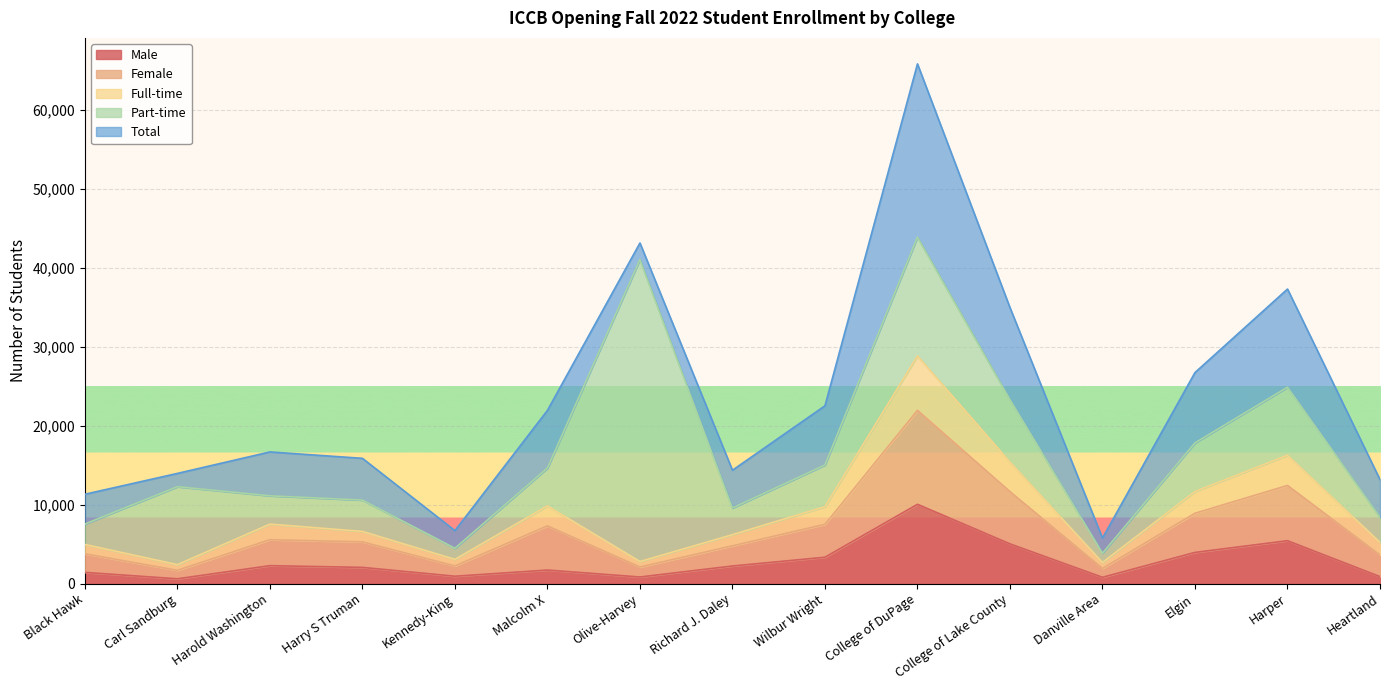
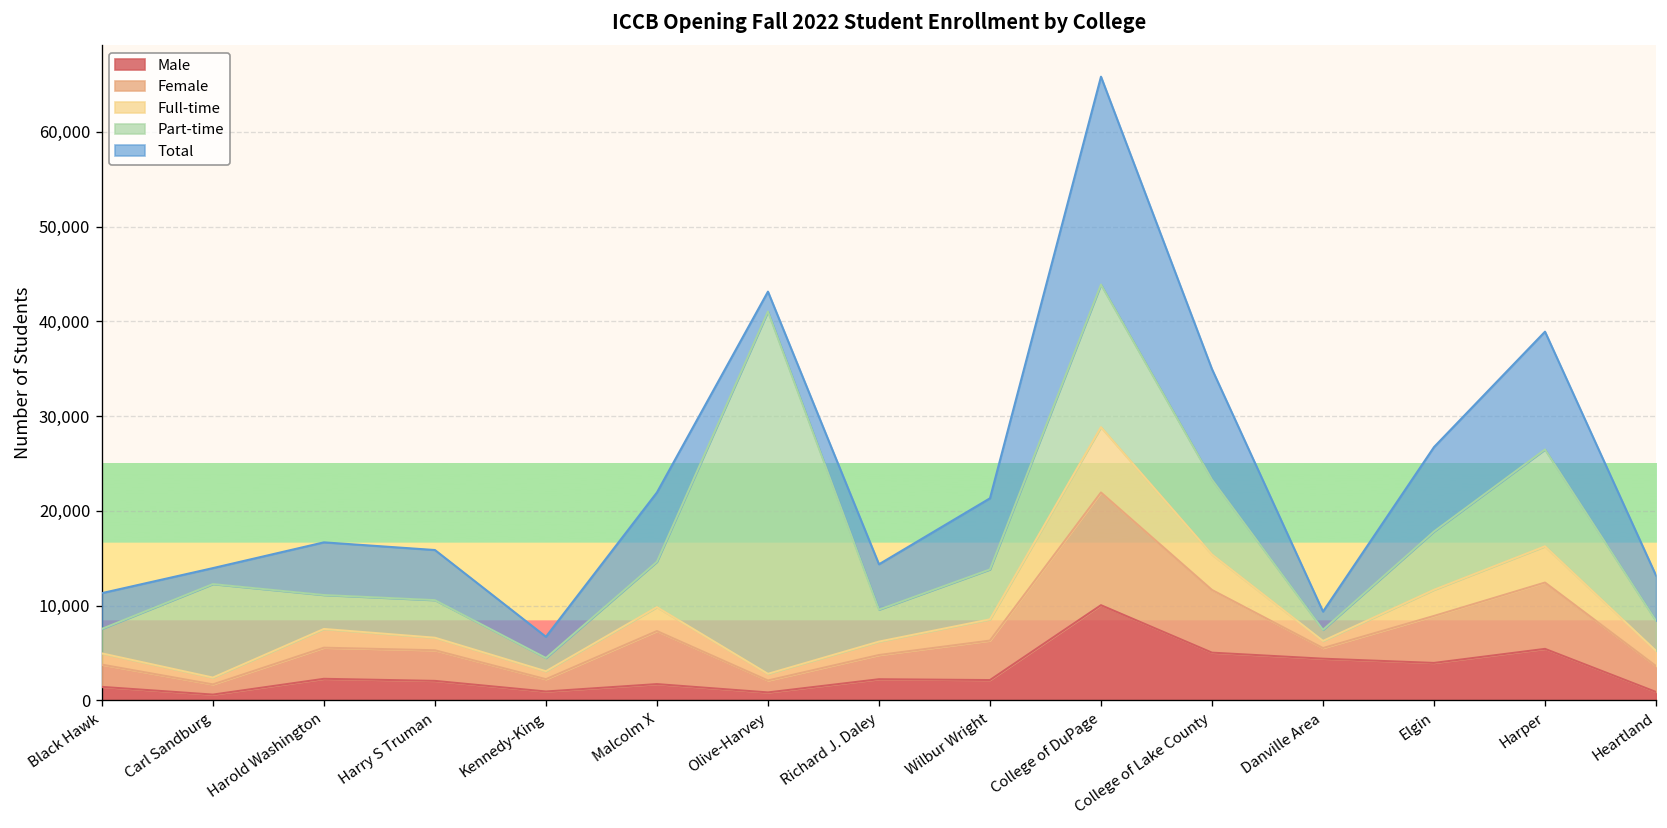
Male, Wilbur Wright: 3,000 -> 2,000
Male, Danville Area: 1,000 -> 4,000
Part-time, Harper: 9,000 -> 10,000
